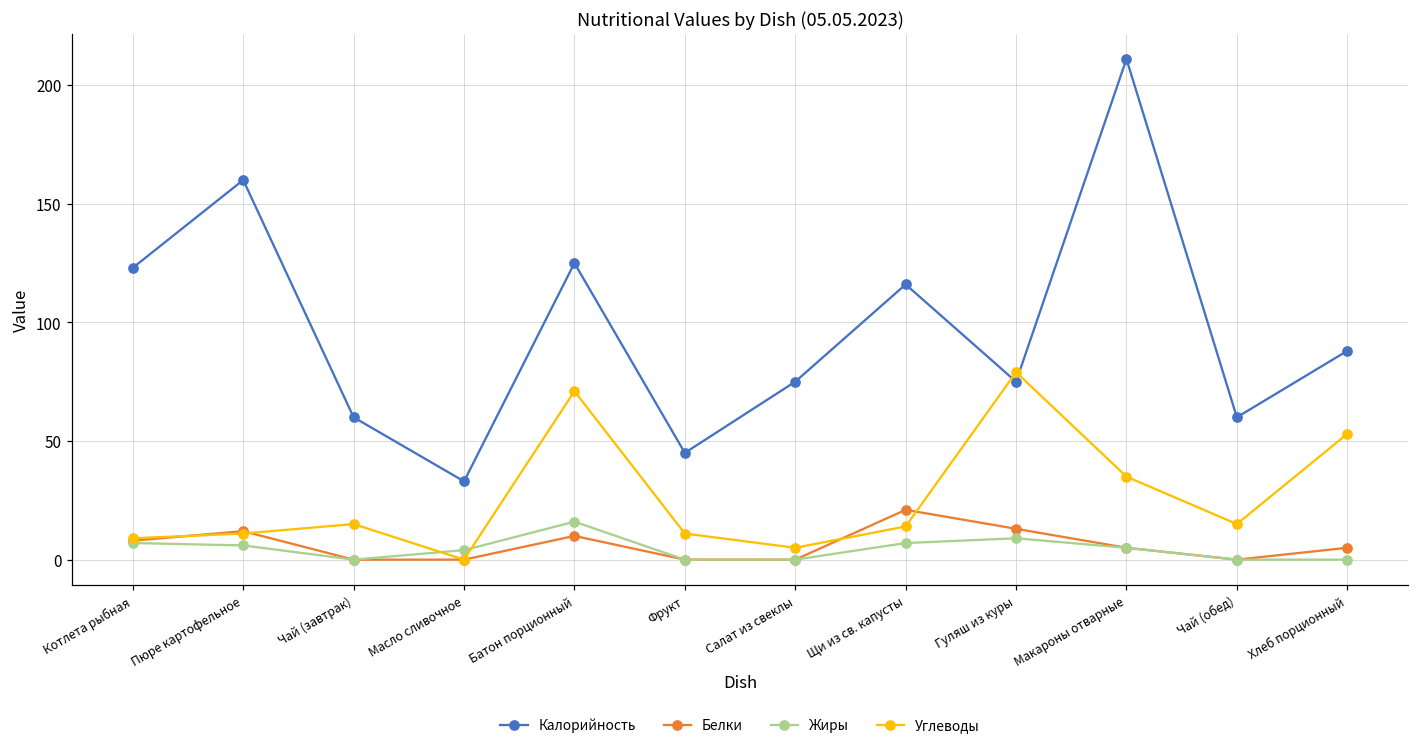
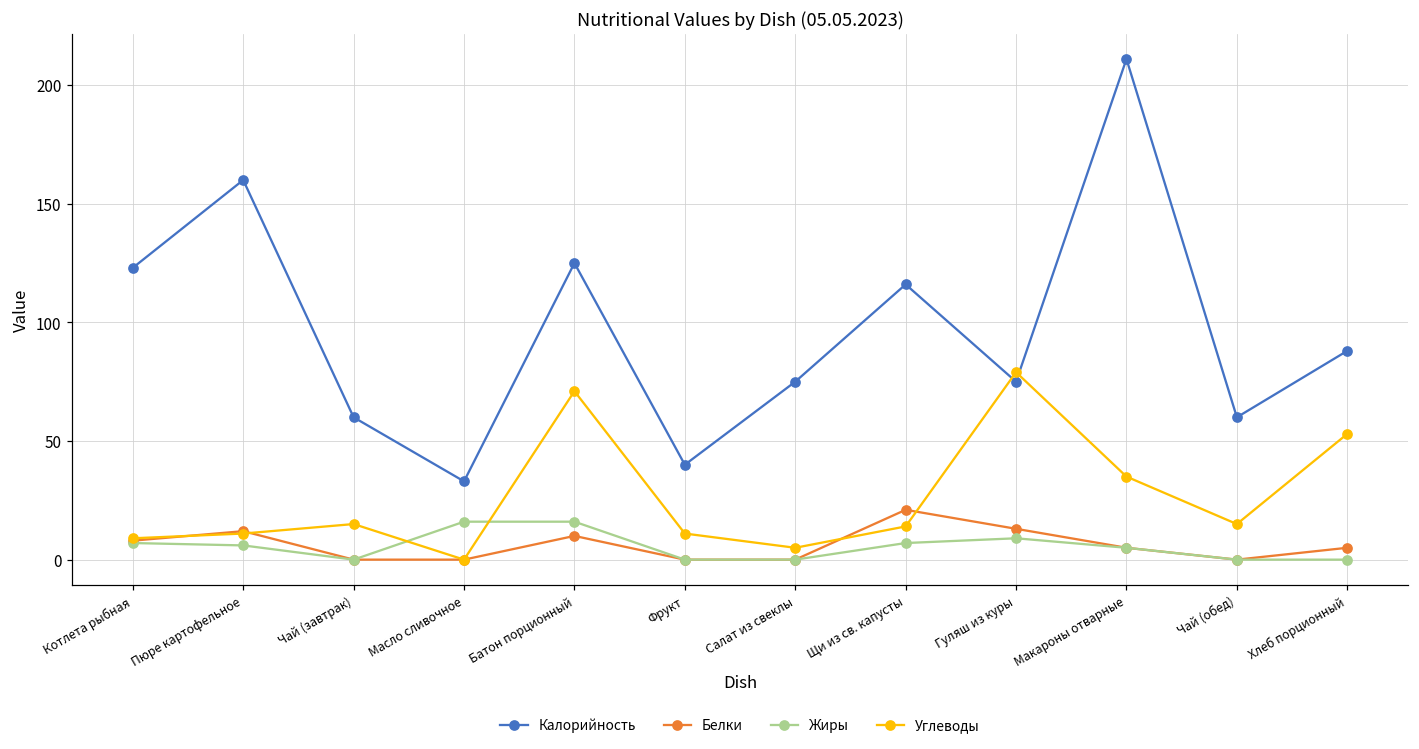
Жиры, Масло сливочное: 4 -> 16
Калорийность, Фрукт: 45 -> 40
